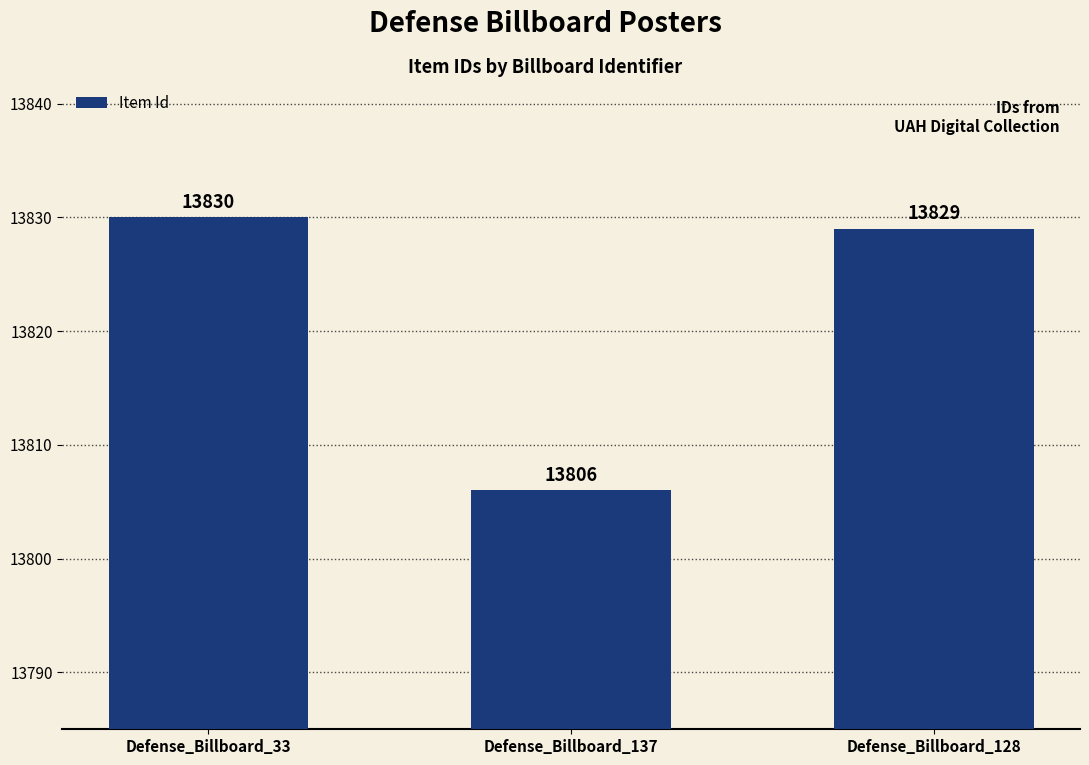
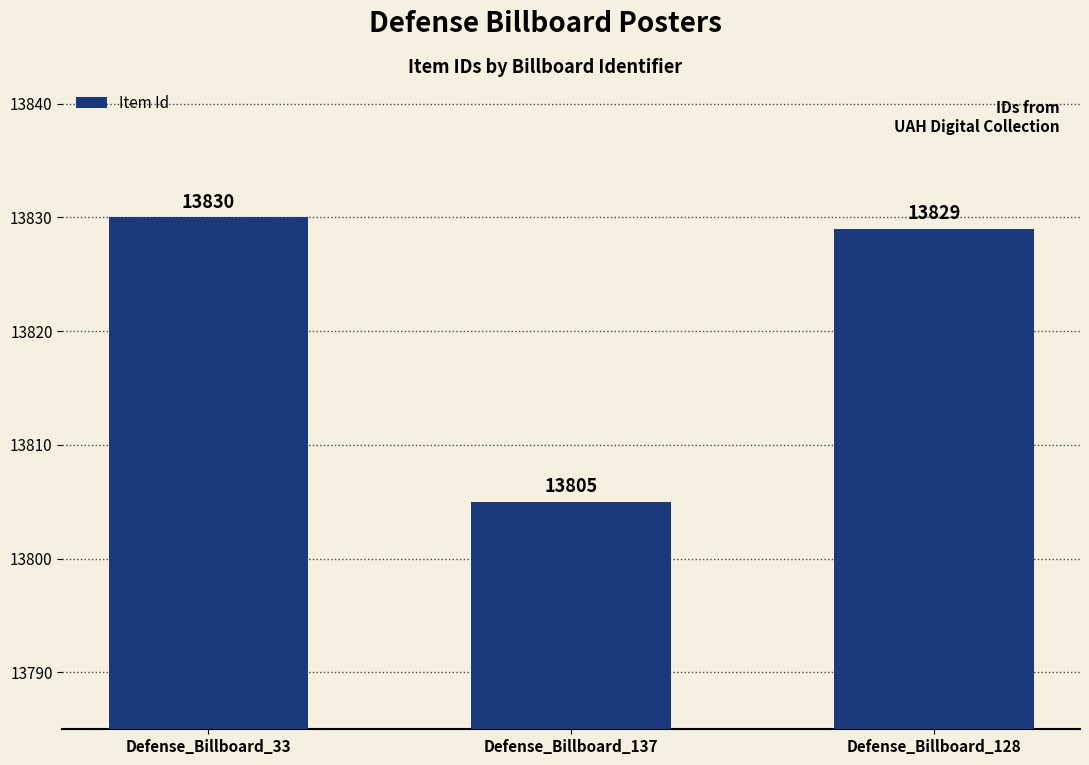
Defense_Billboard_137: 13806 -> 13805
